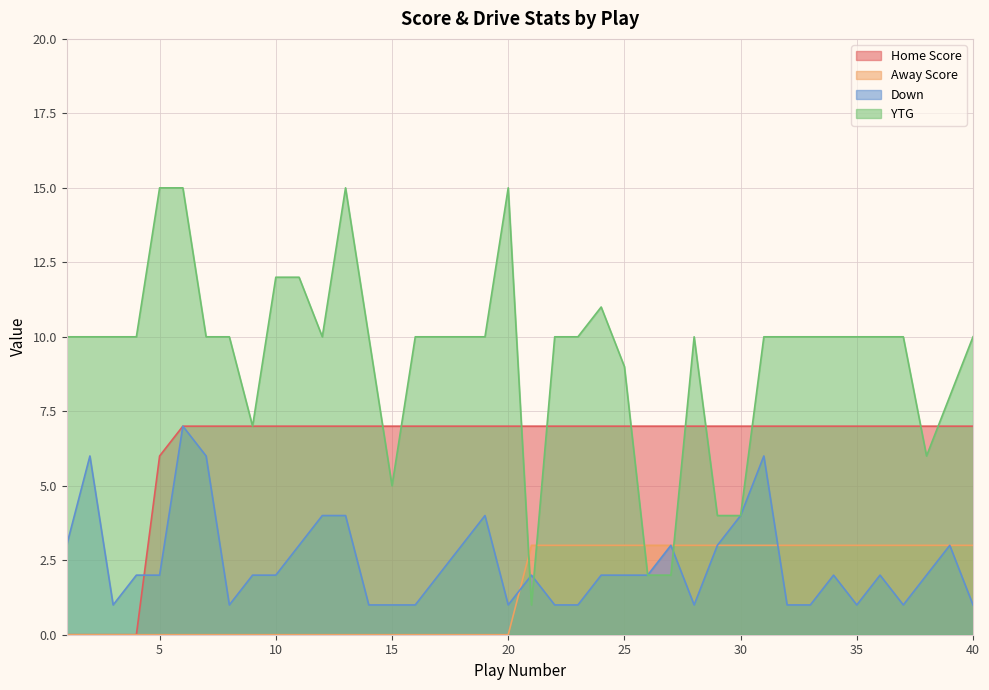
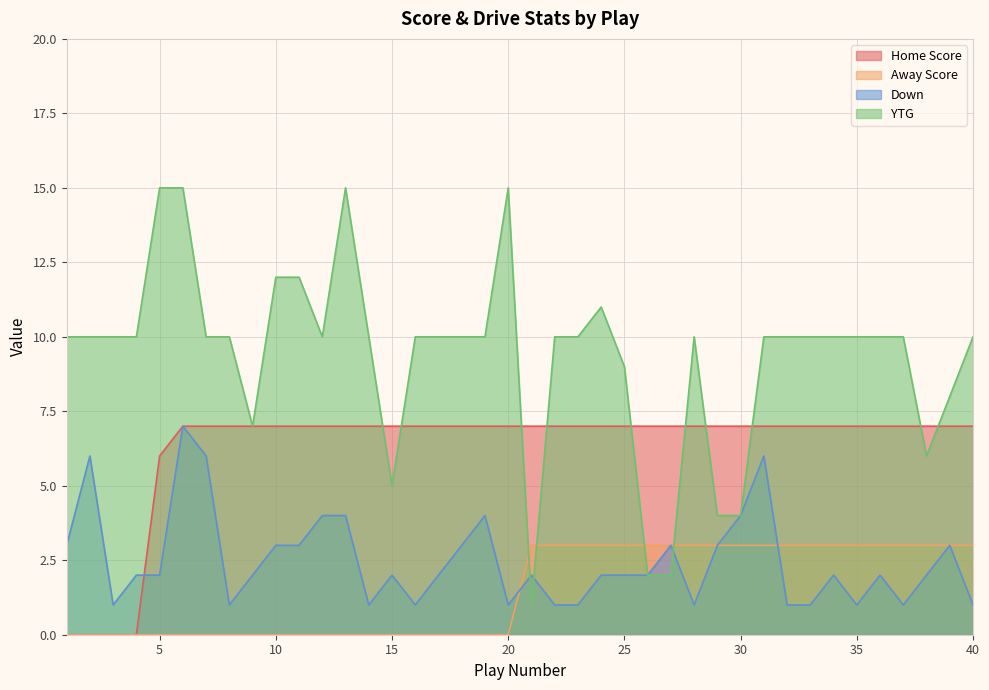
Down, 10: 2 -> 3
Down, 15: 1 -> 2
